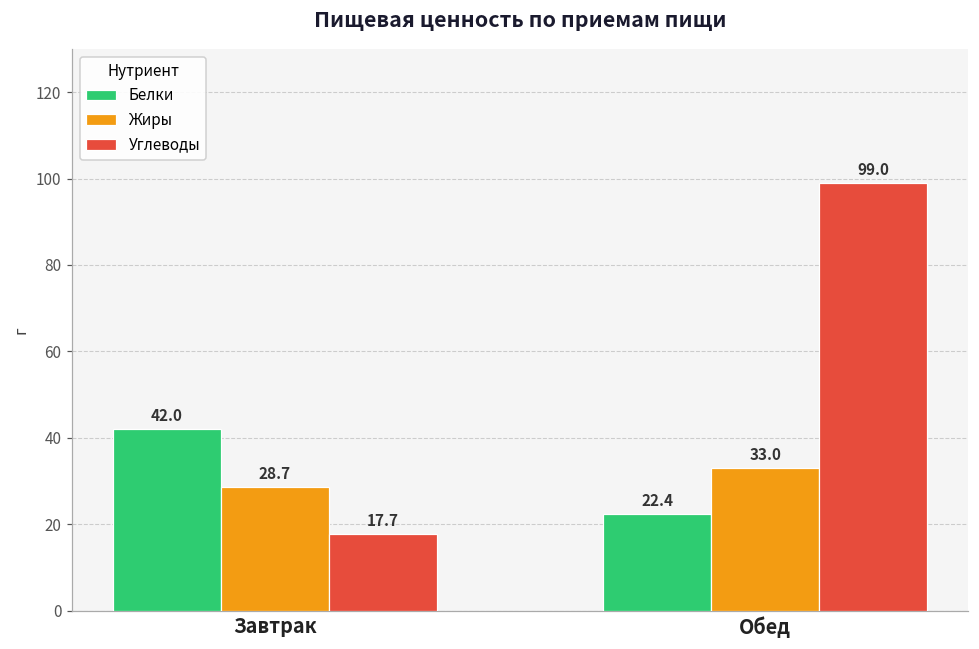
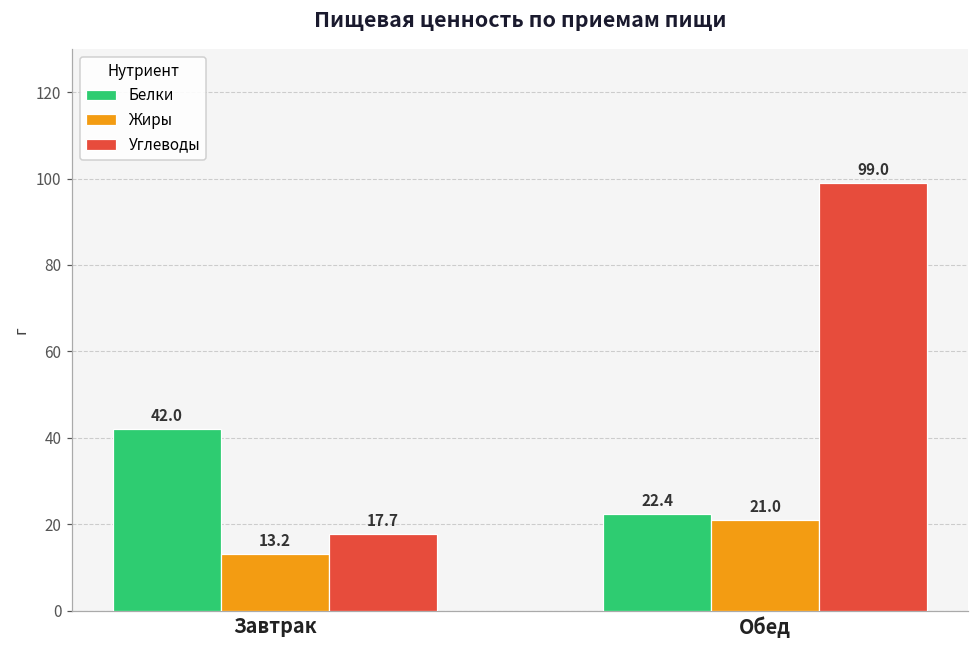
Жиры, Завтрак: 28.7 -> 13.2
Жиры, Обед: 33.0 -> 21.0
